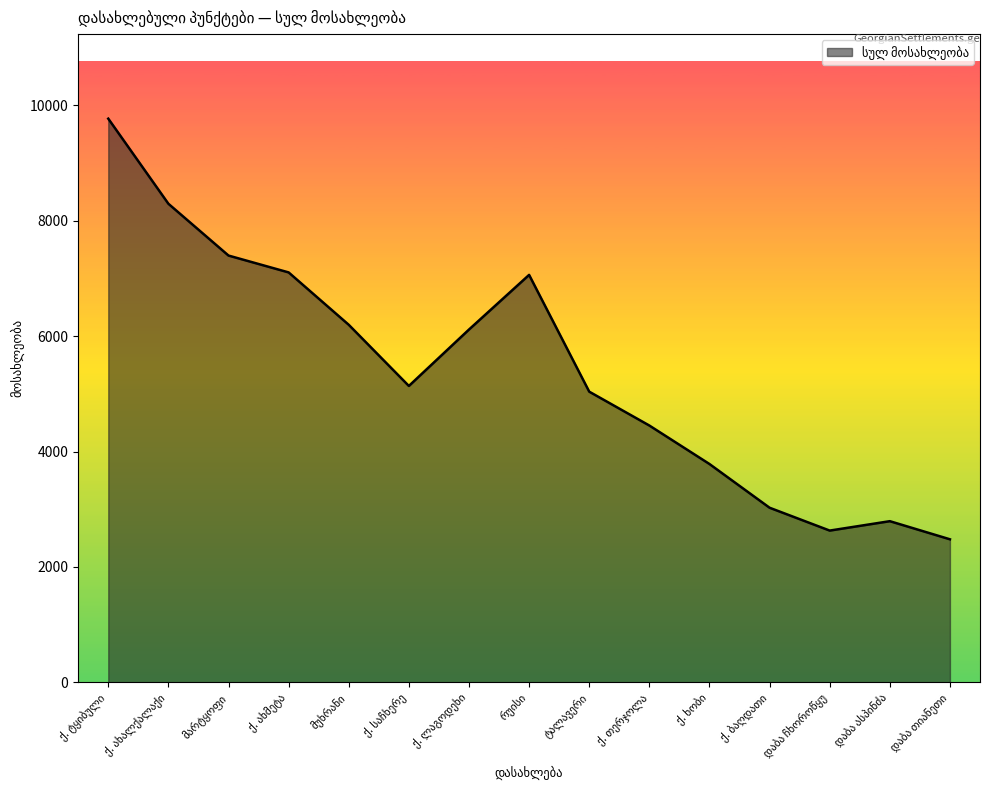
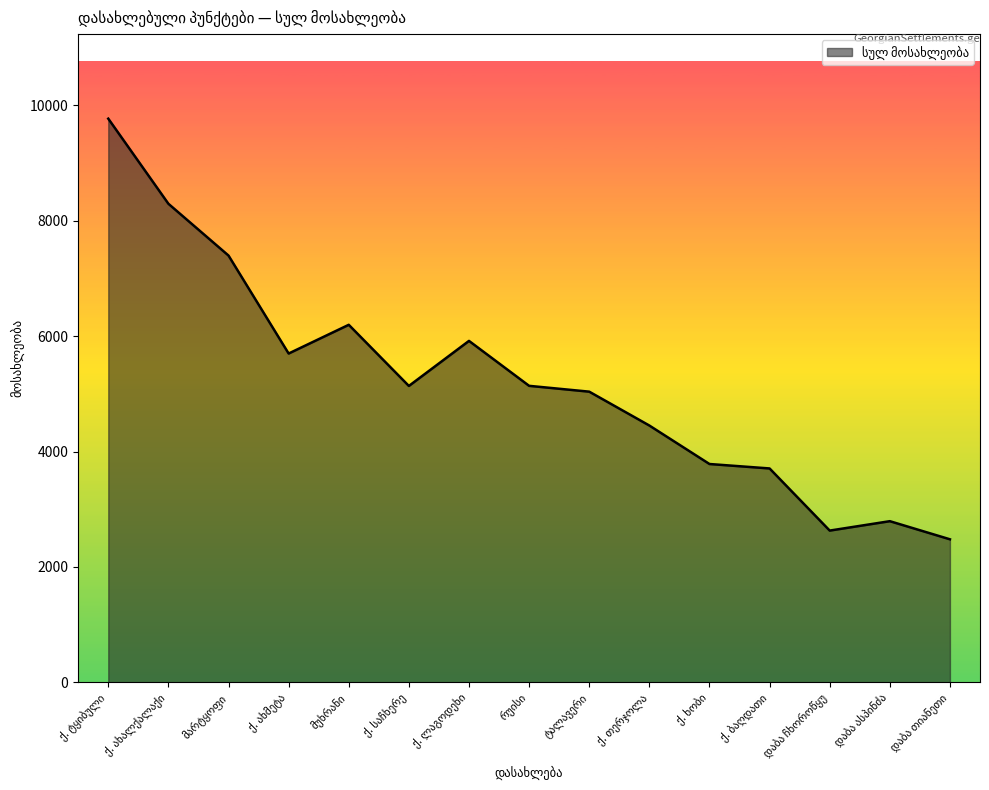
ქ. ახმეტა: 7100 -> 5700
ქ. ლაგოდეხი: 6100 -> 5900
რუისი: 7100 -> 5100
ქ. ბაღდათი: 3000 -> 3700
